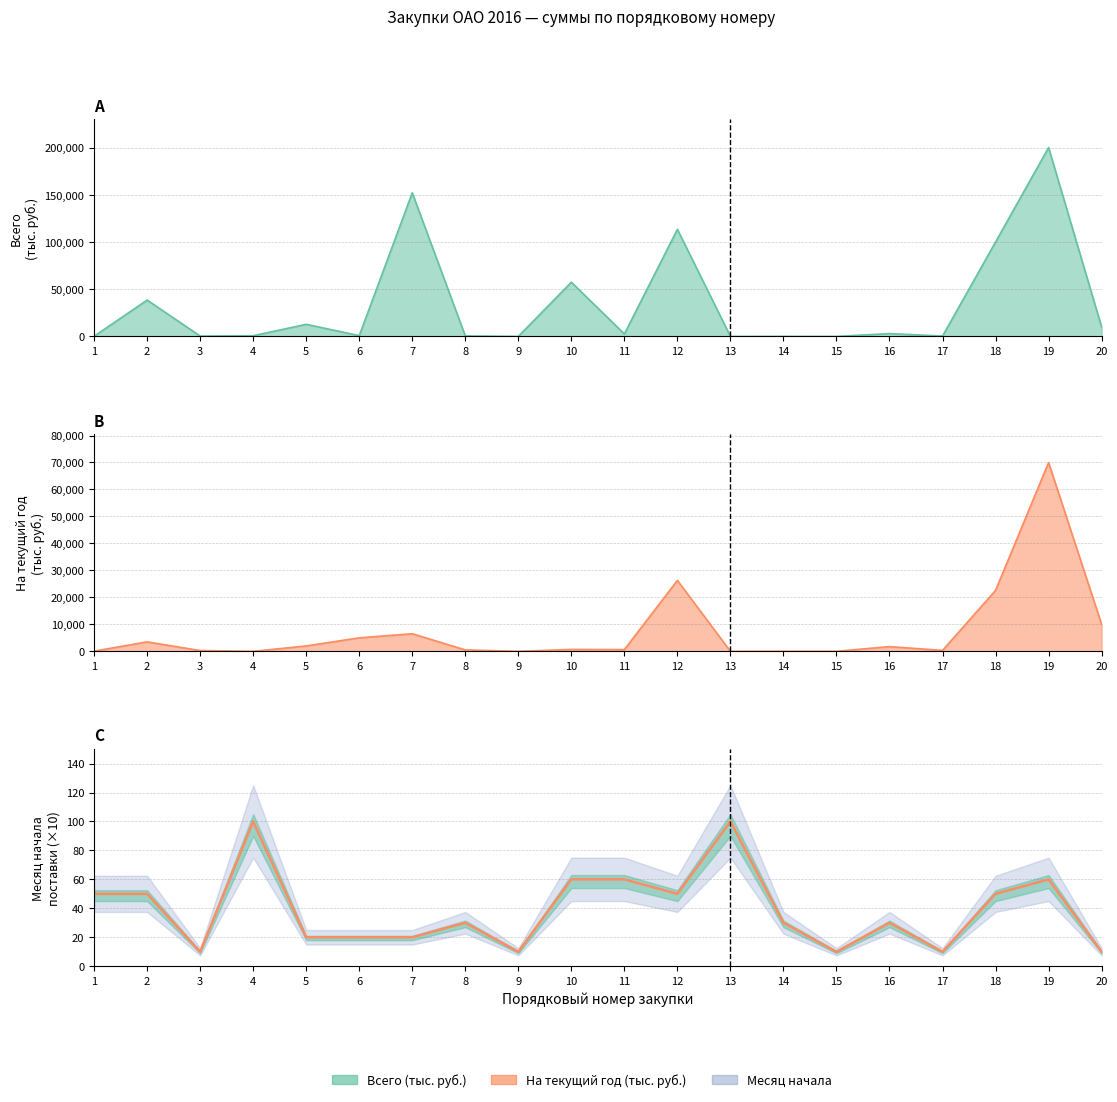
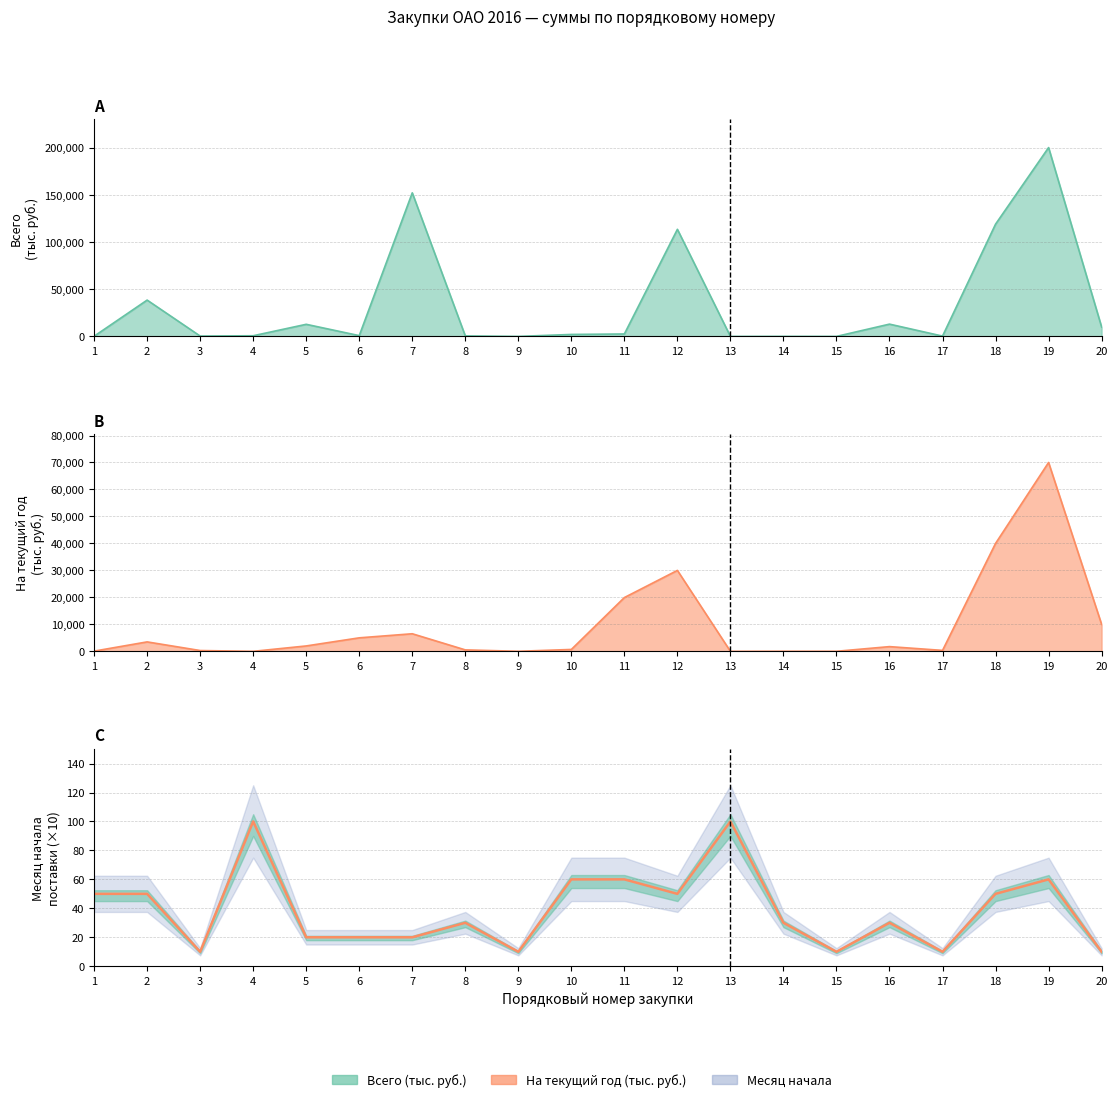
A, 10: 60,000 -> 0
A, 16: 0 -> 10,000
A, 18: 100,000 -> 120,000
B, 11: 1,000 -> 20,000
B, 12: 26,000 -> 30,000
B, 18: 23,000 -> 40,000
